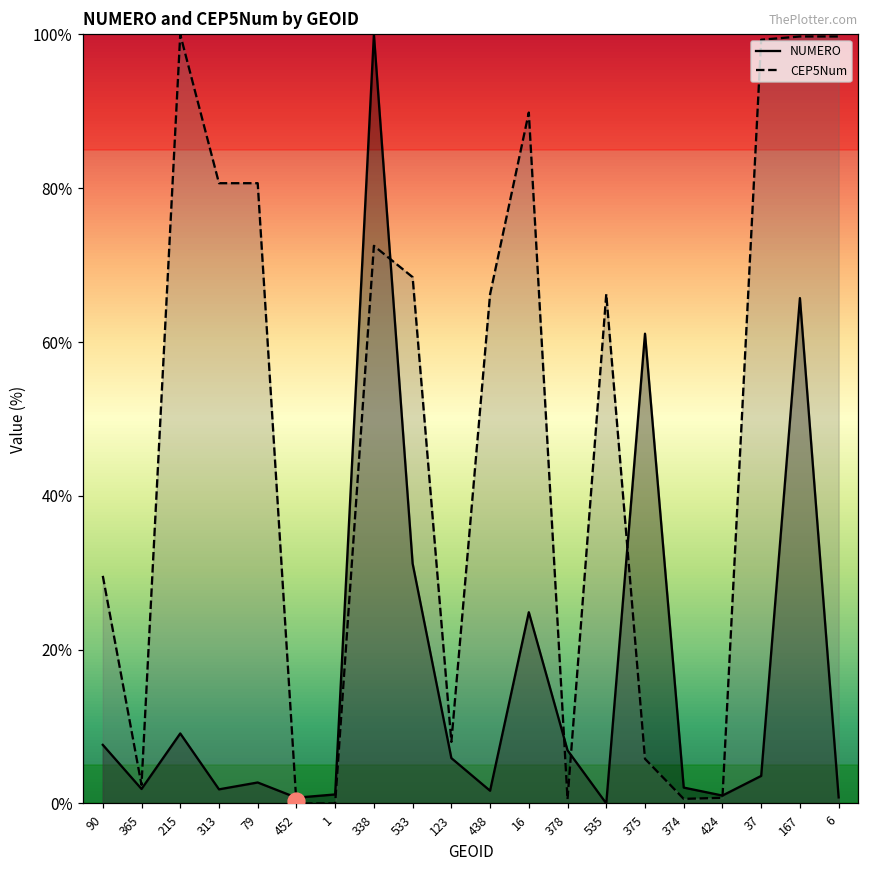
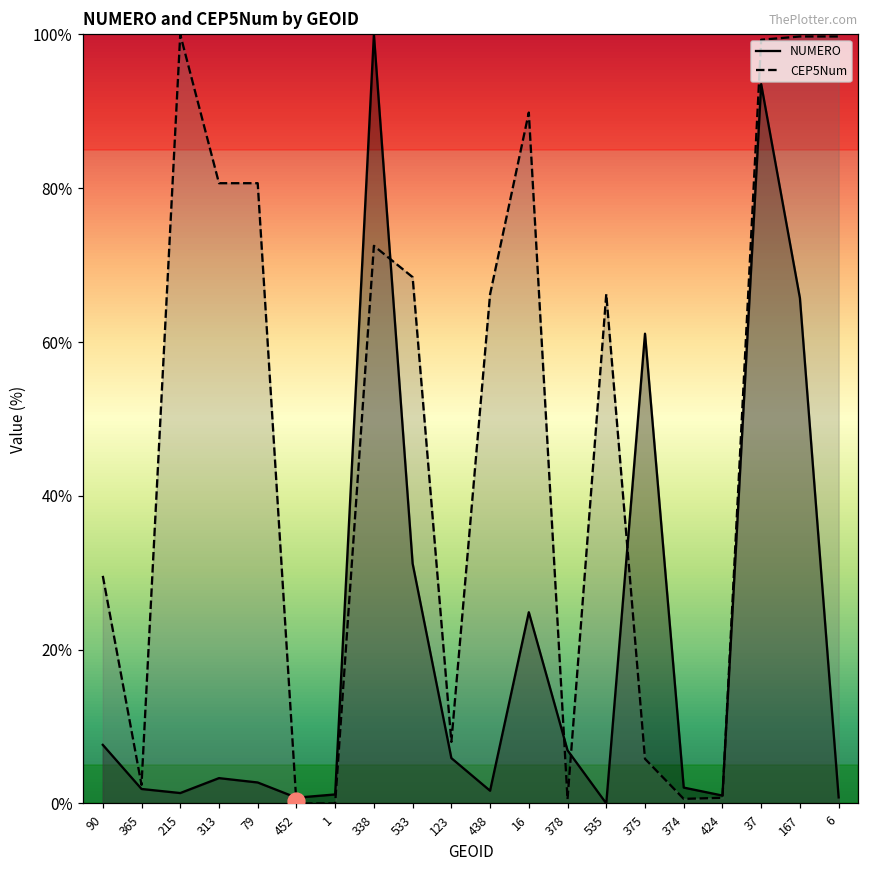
NUMERO, 215: 9% -> 1%
NUMERO, 313: 2% -> 3%
NUMERO, 37: 4% -> 94%
